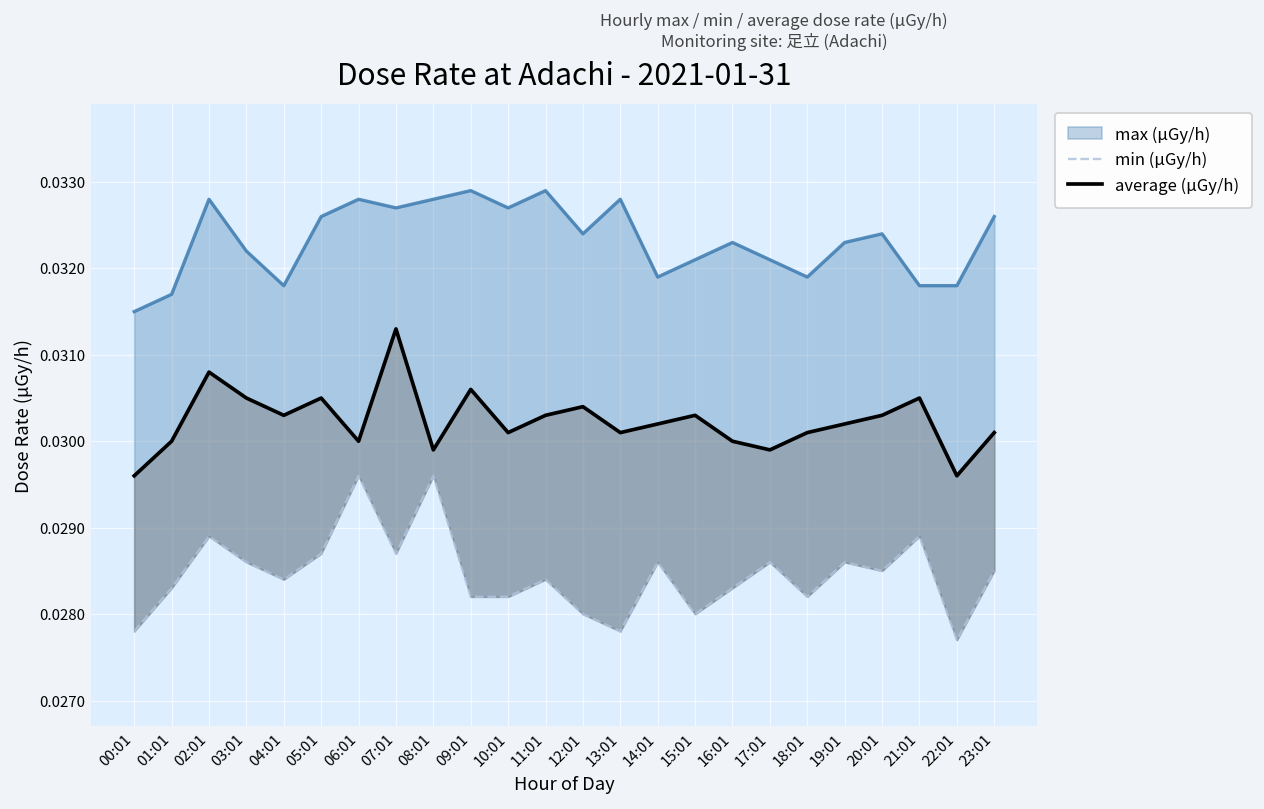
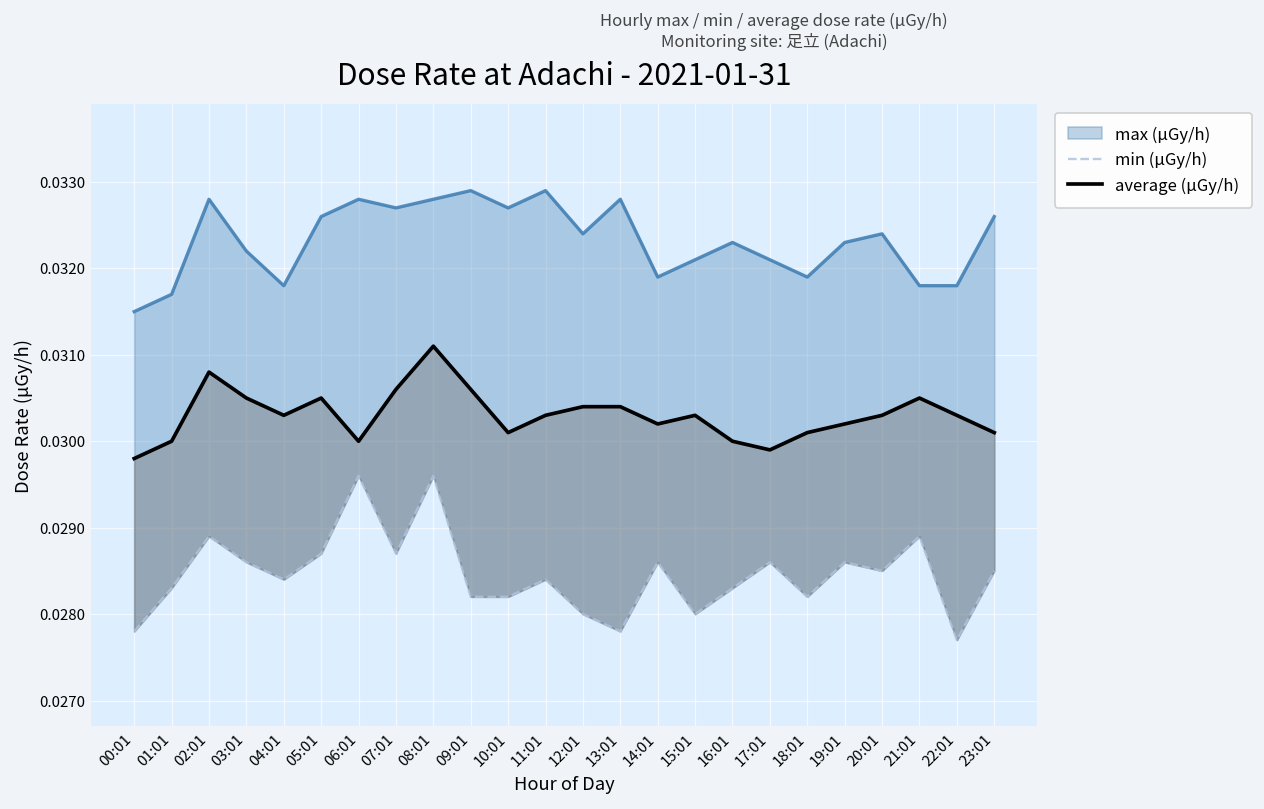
average (μGy/h), 00:01: 0.0296 -> 0.0298
average (μGy/h), 07:01: 0.0313 -> 0.0306
average (μGy/h), 08:01: 0.0299 -> 0.0311
average (μGy/h), 13:01: 0.0301 -> 0.0304
average (μGy/h), 22:01: 0.0296 -> 0.0303
